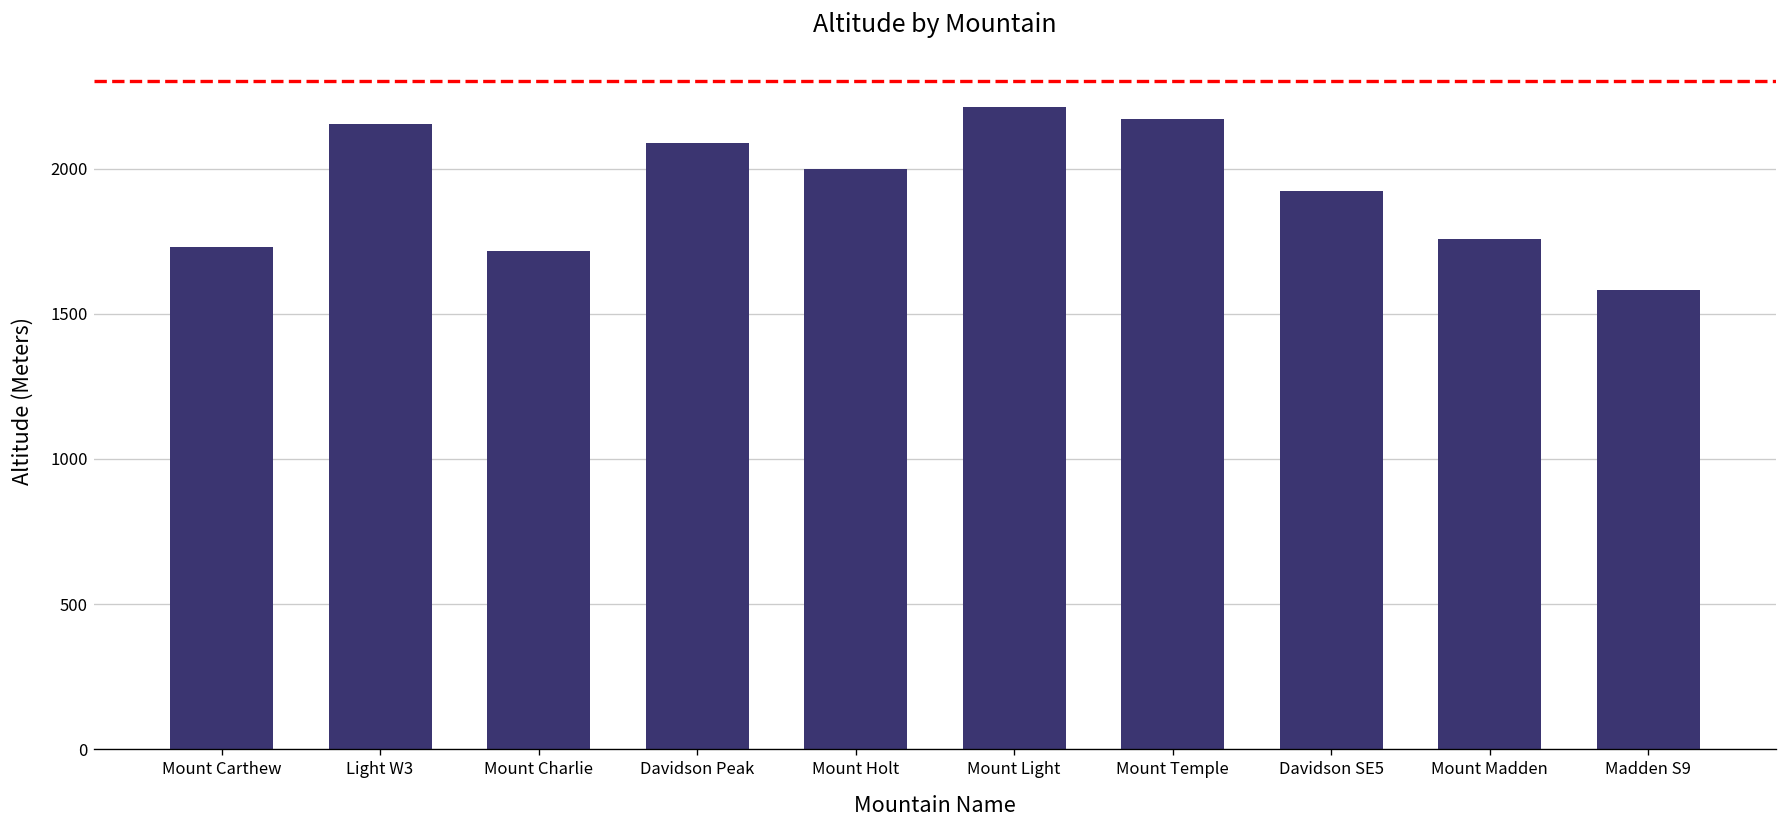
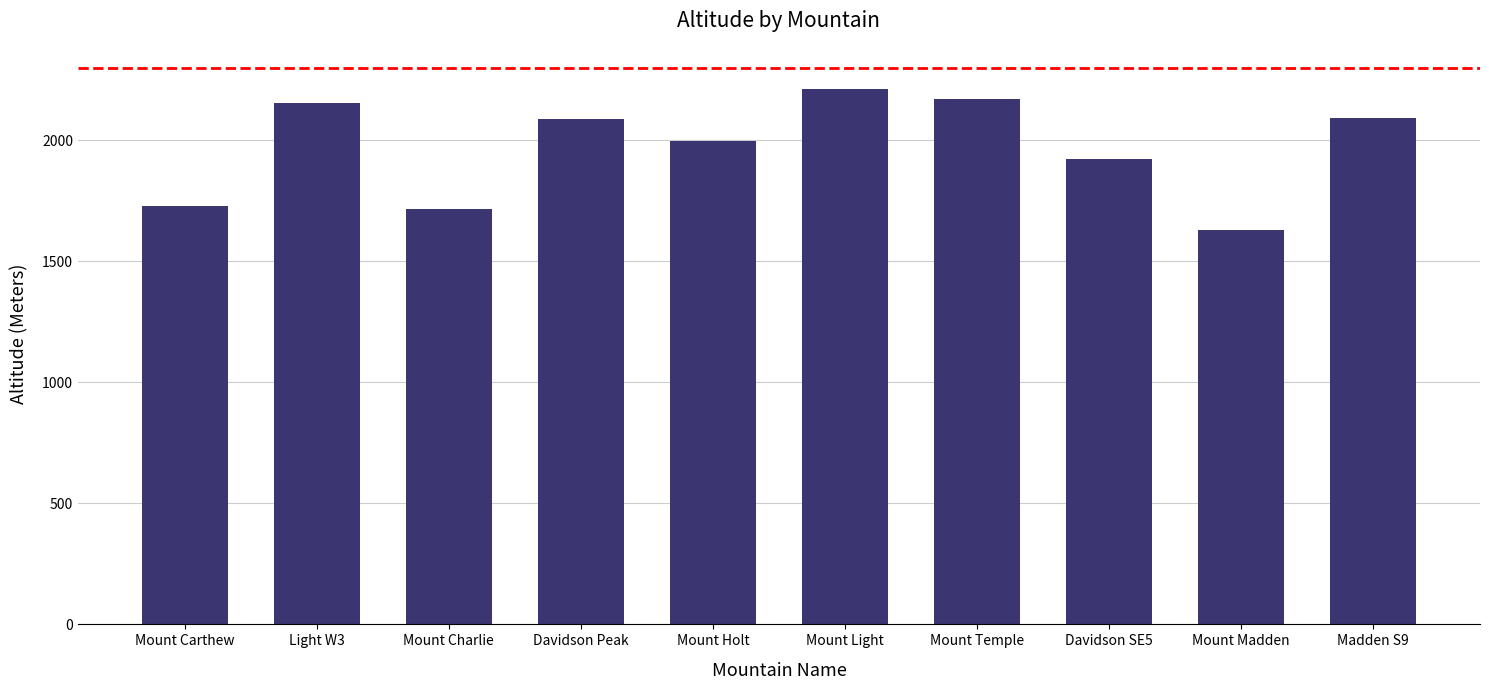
Mount Madden: 1760 -> 1630
Madden S9: 1580 -> 2090
